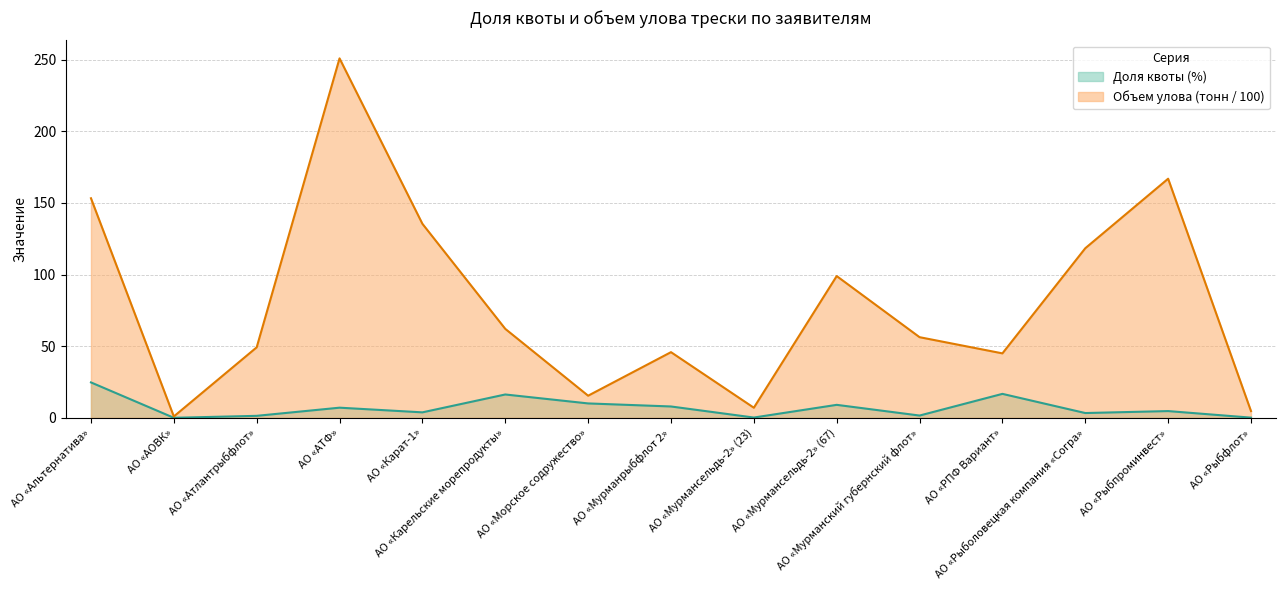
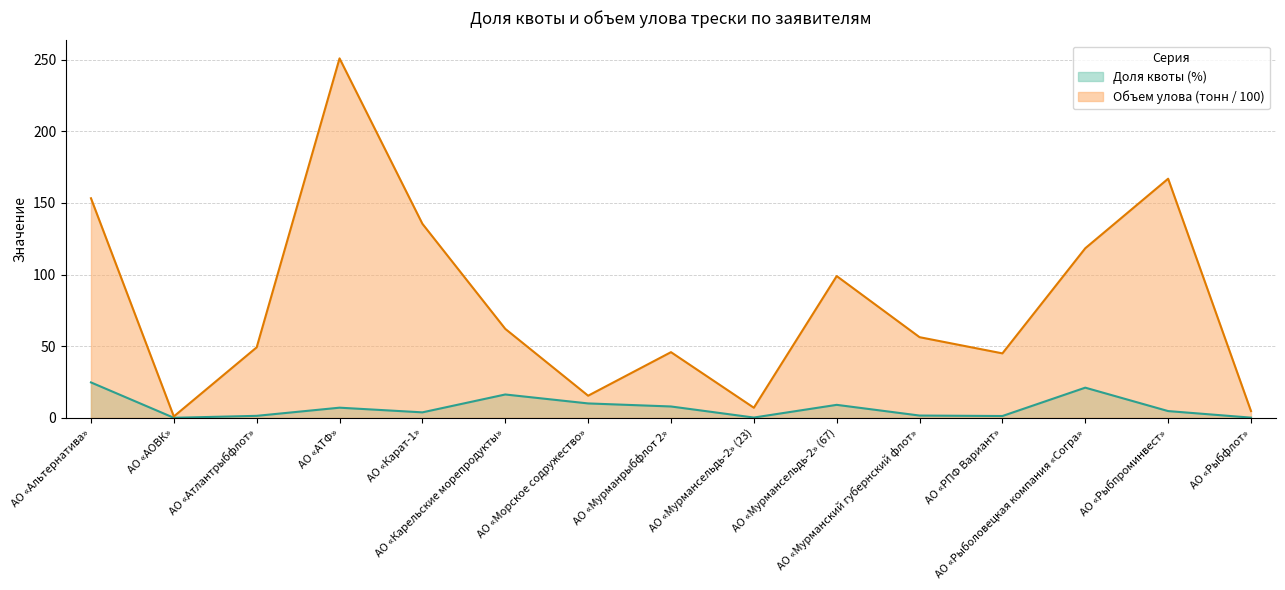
Доля квоты (%), АО «РПФ Вариант»: 17 -> 1
Доля квоты (%), АО «Рыболовецкая компания «Согра»: 3 -> 21
